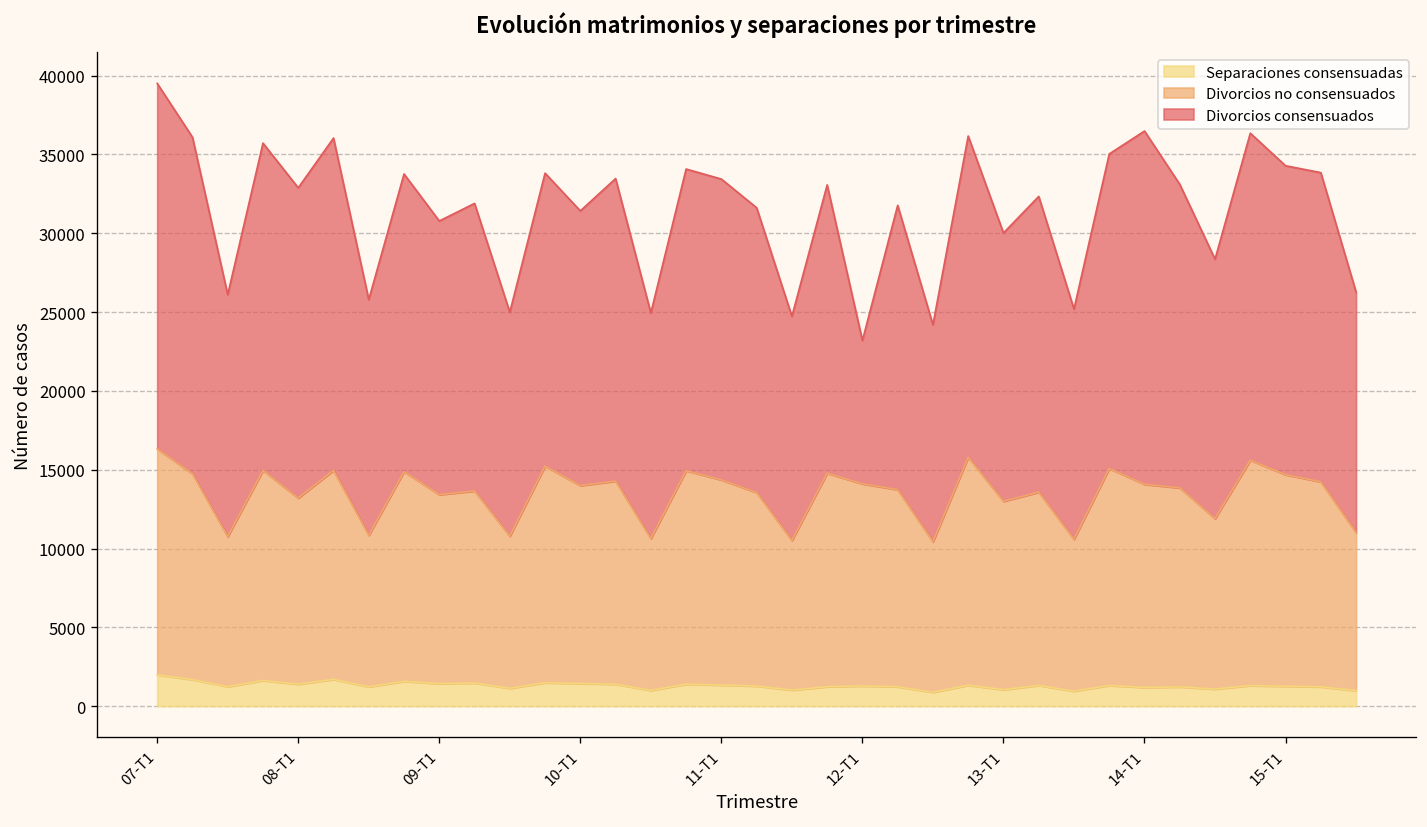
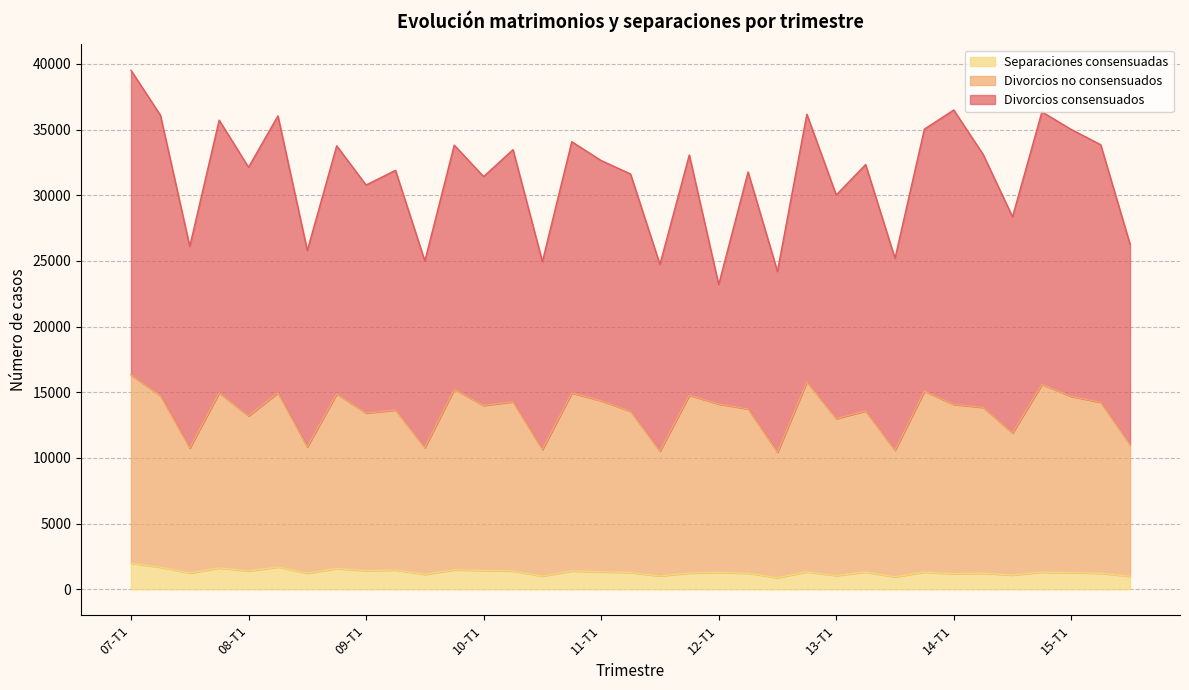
Divorcios consensuados, 08-T1: 19700 -> 18900
Divorcios consensuados, 11-T1: 19100 -> 18300
Divorcios consensuados, 15-T1: 19600 -> 20300
